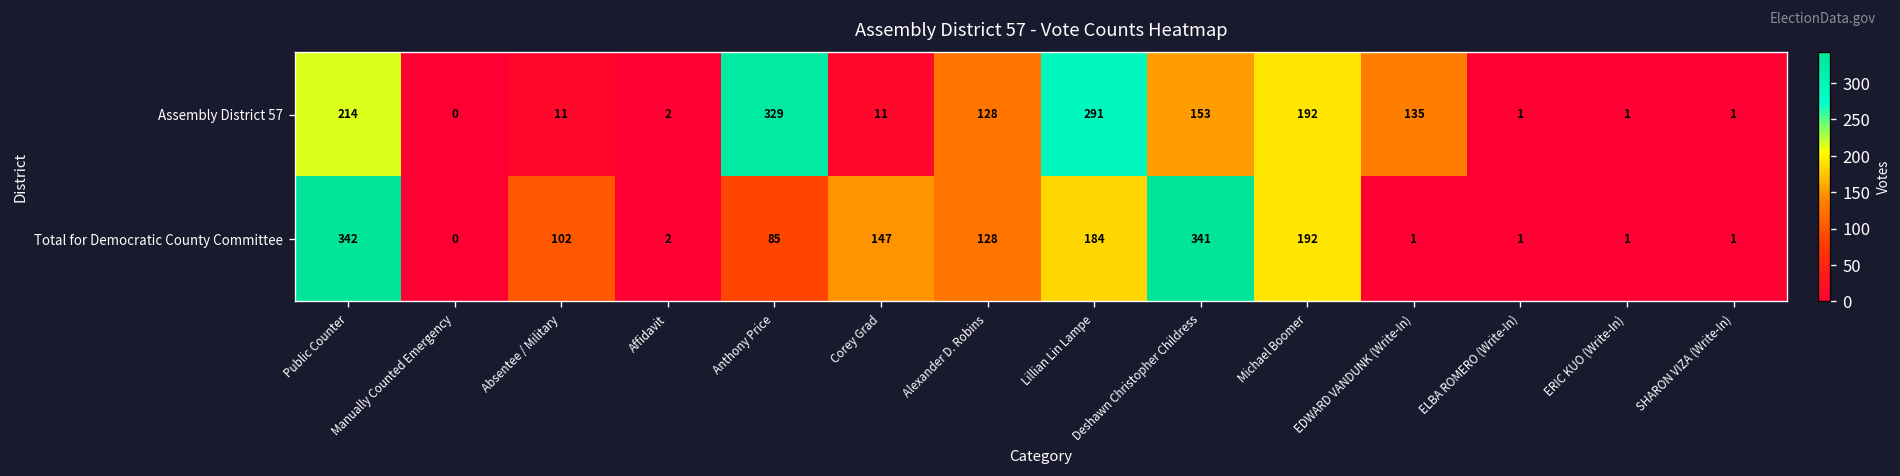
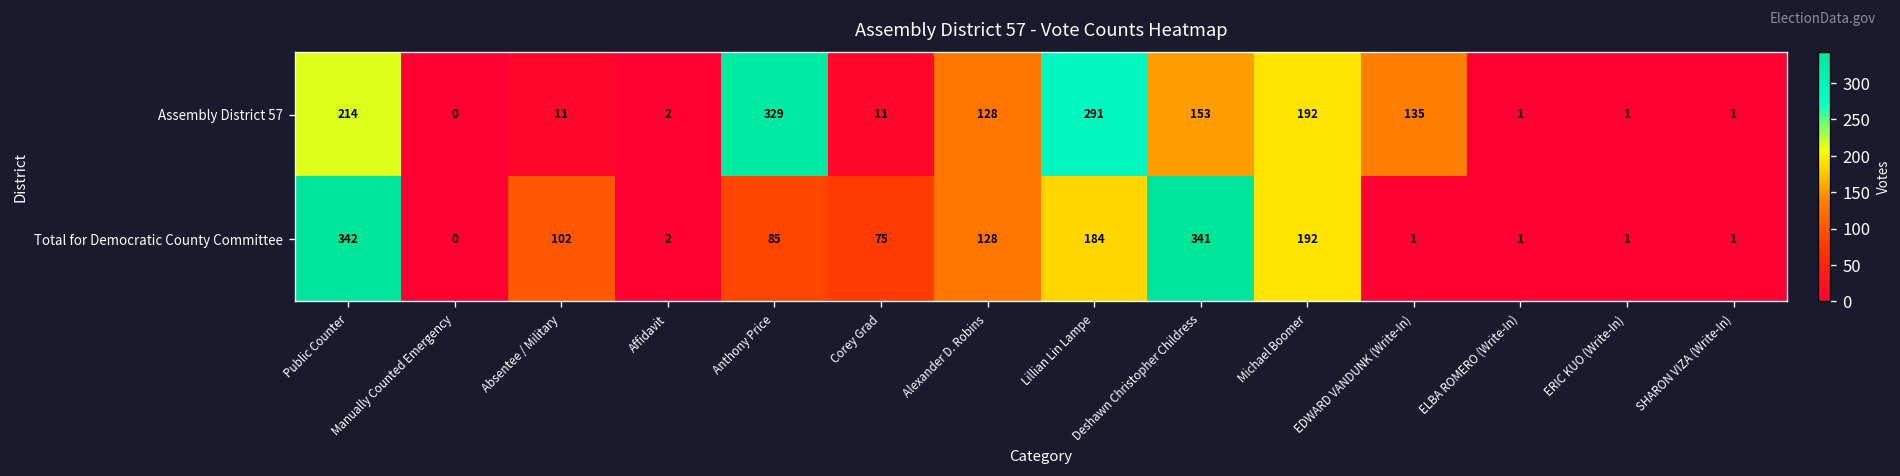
Total for Democratic County Committee, Corey Grad: 147 -> 75
